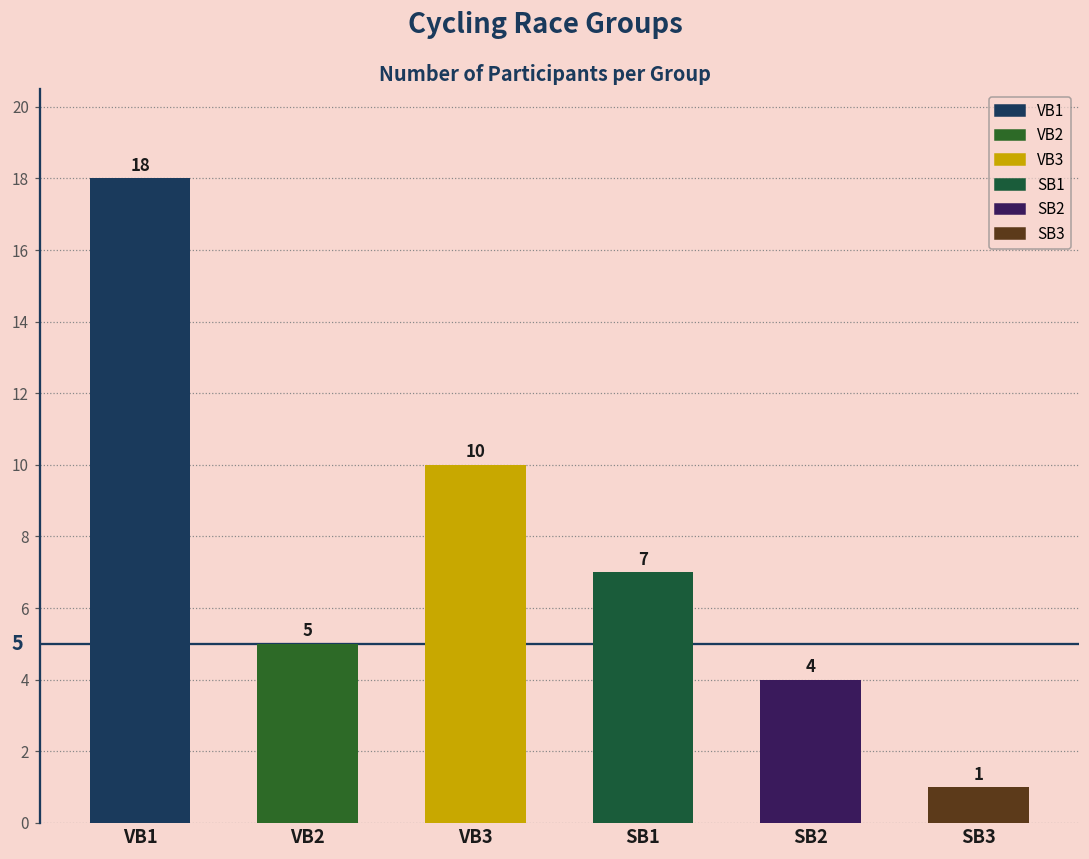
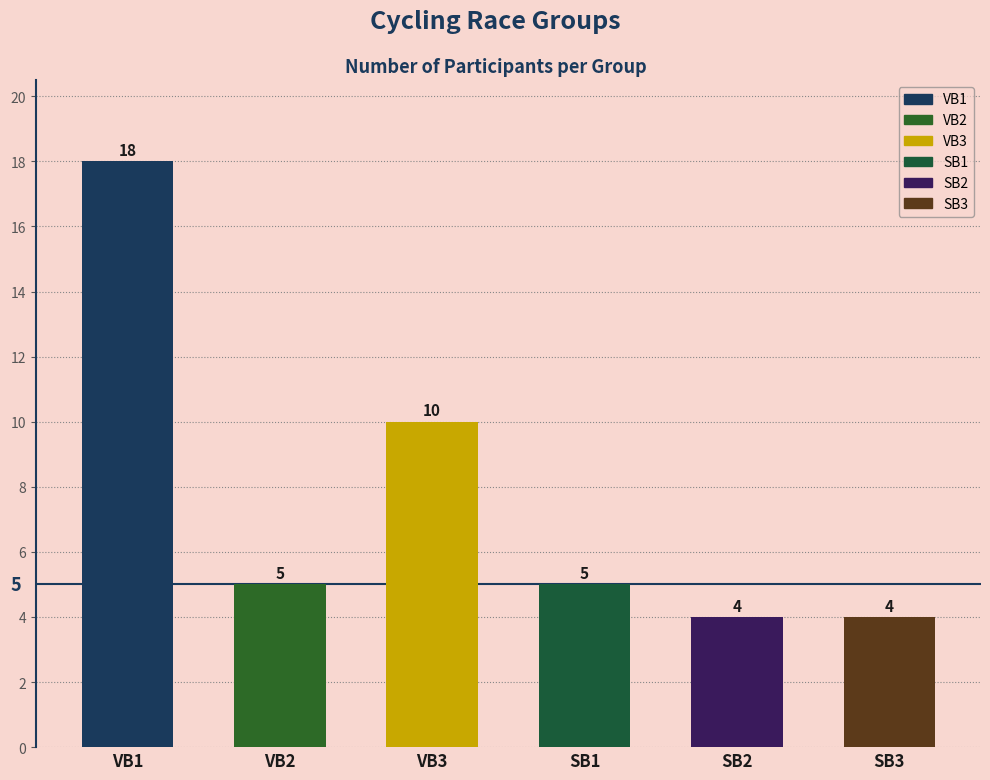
SB1: 7 -> 5
SB3: 1 -> 4
